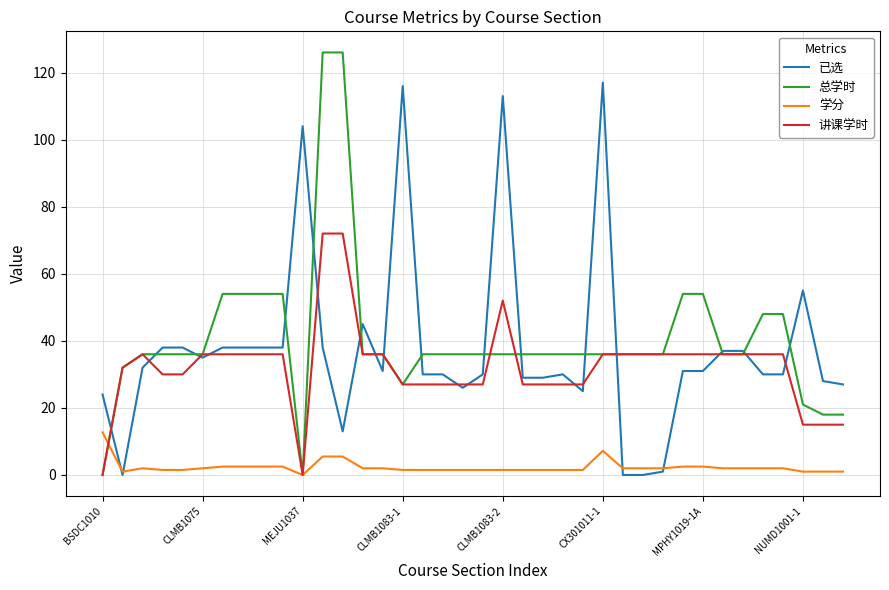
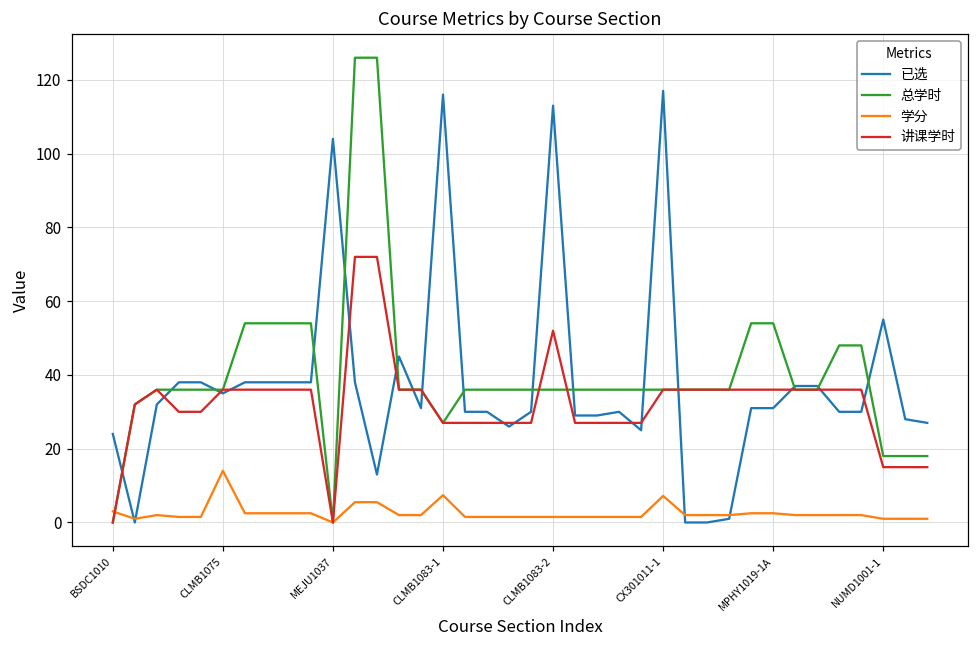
学分, BSDC1010: 13 -> 3
学分, CLMB1075: 2 -> 14
学分, CLMB1083-1: 2 -> 7
总学时, NUMD1001-1: 21 -> 18
